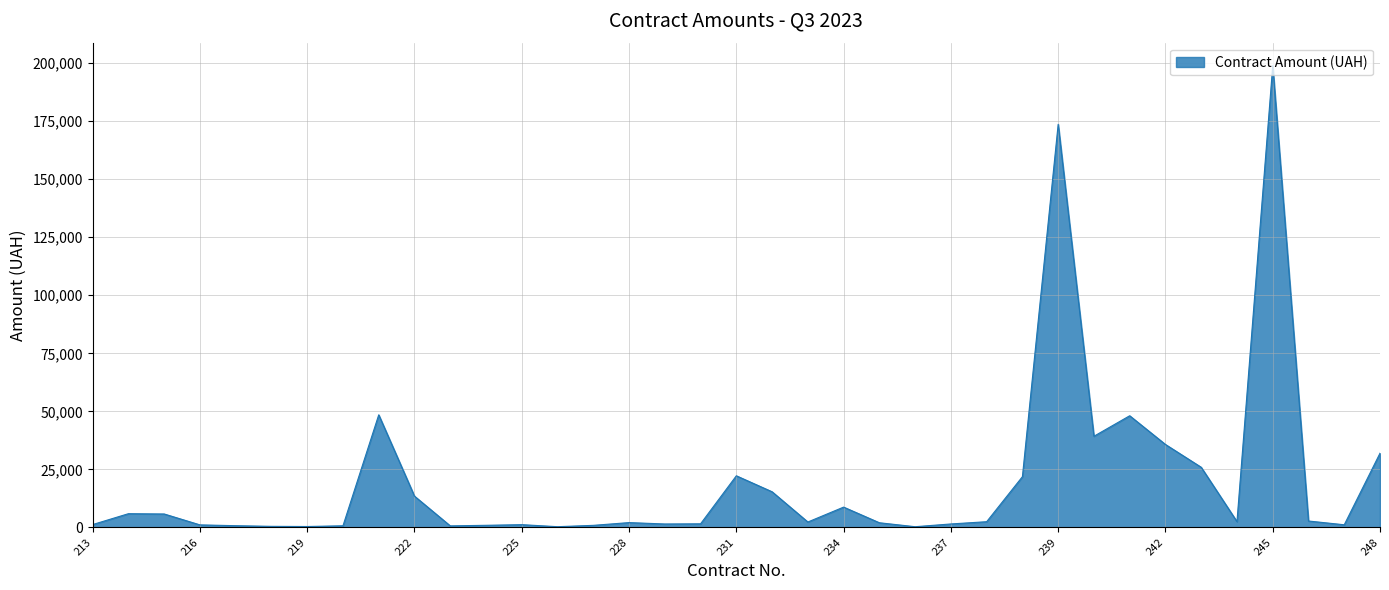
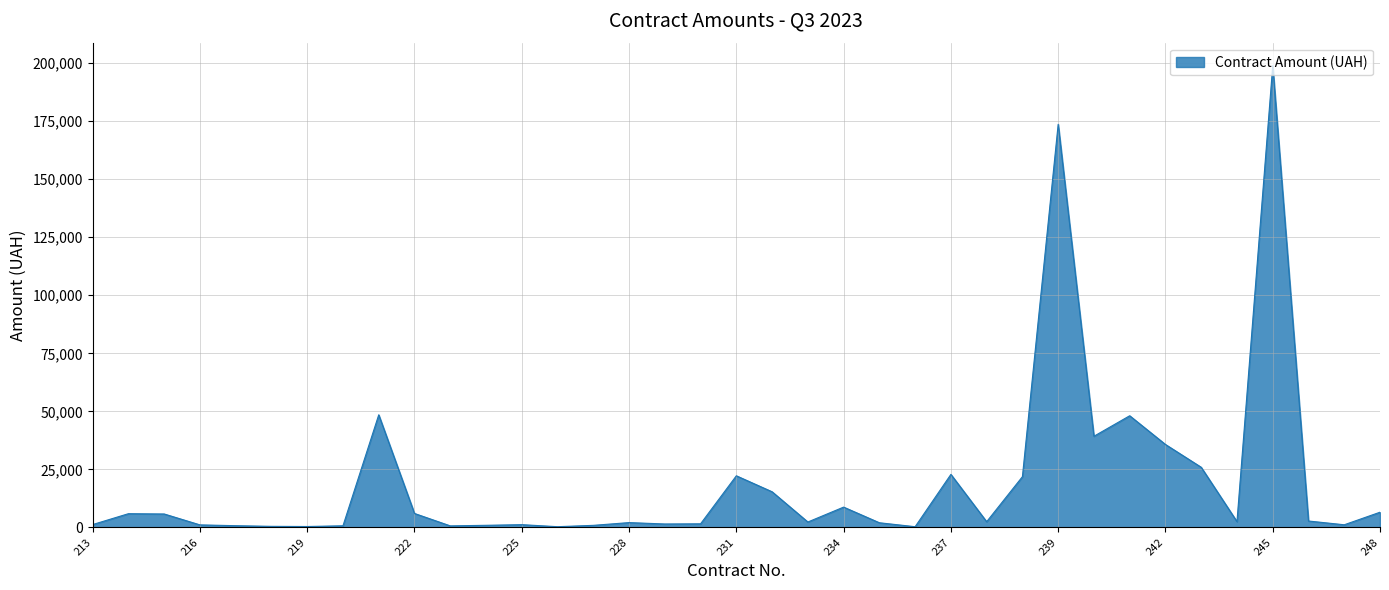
222: 13,000 -> 6,000
237: 1,000 -> 23,000
248: 32,000 -> 7,000
